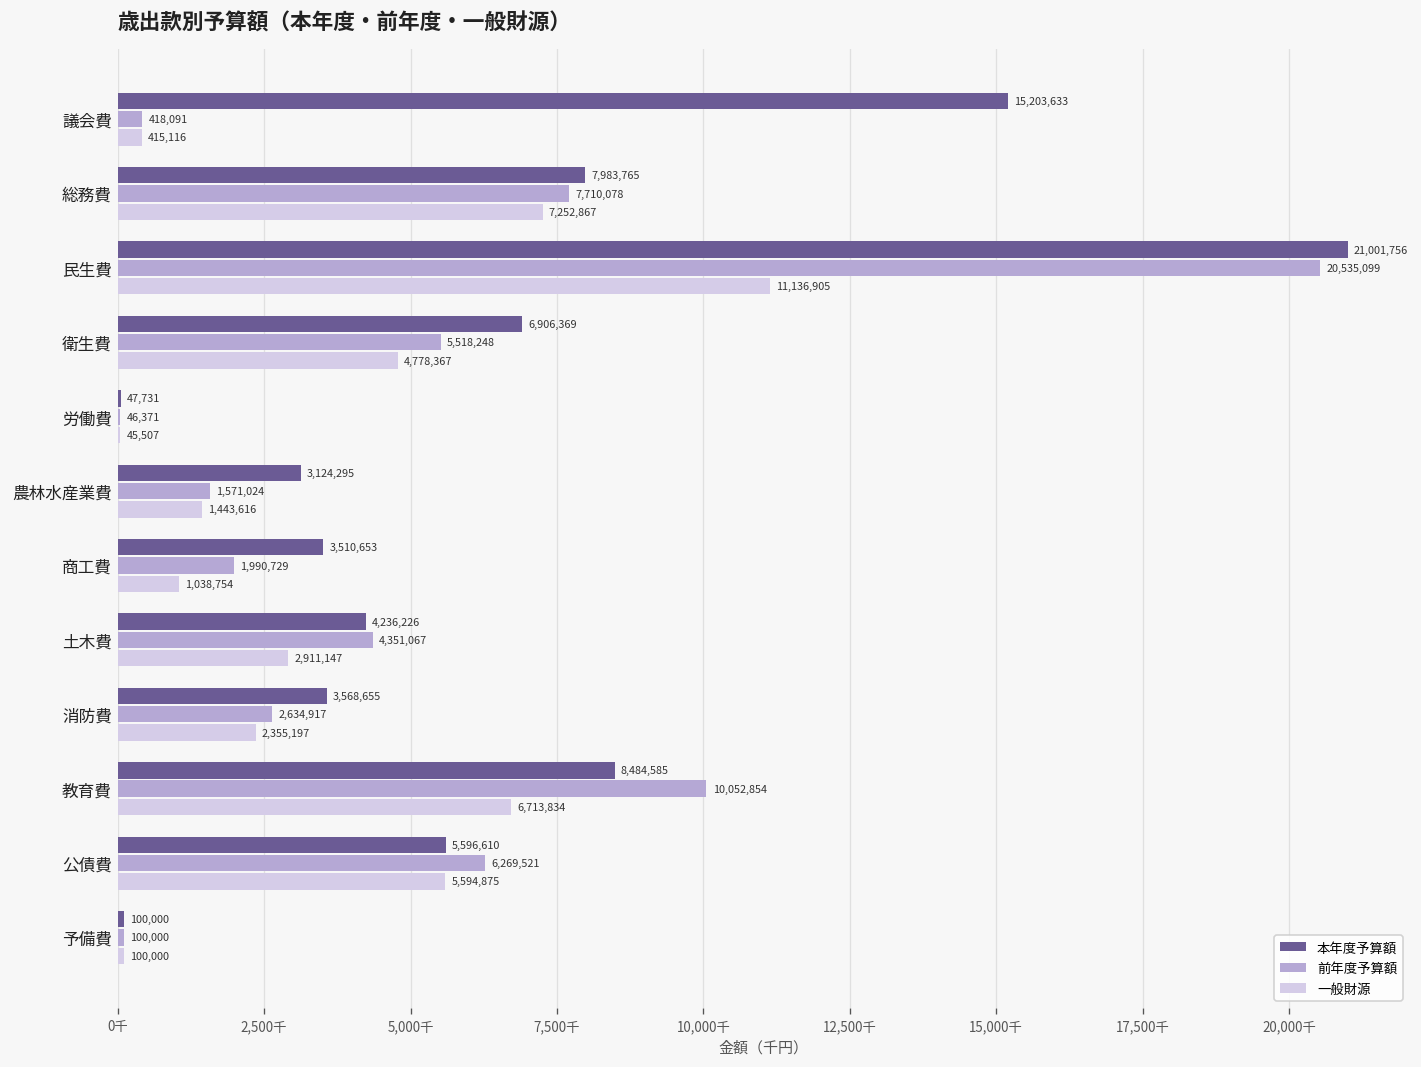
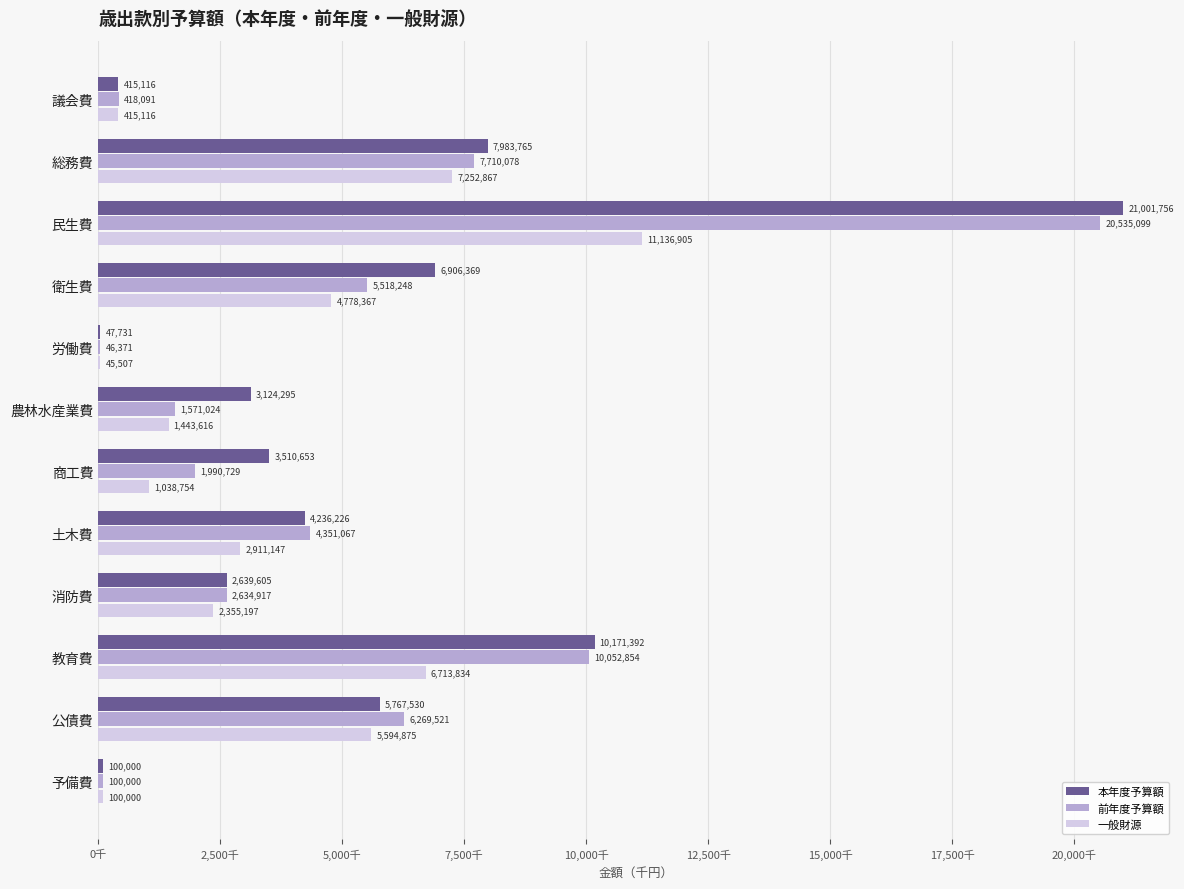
本年度予算額, 議会費: 15,203,633 -> 415,116
本年度予算額, 消防費: 3,568,655 -> 2,639,605
本年度予算額, 教育費: 8,484,585 -> 10,171,392
本年度予算額, 公債費: 5,596,610 -> 5,767,530
